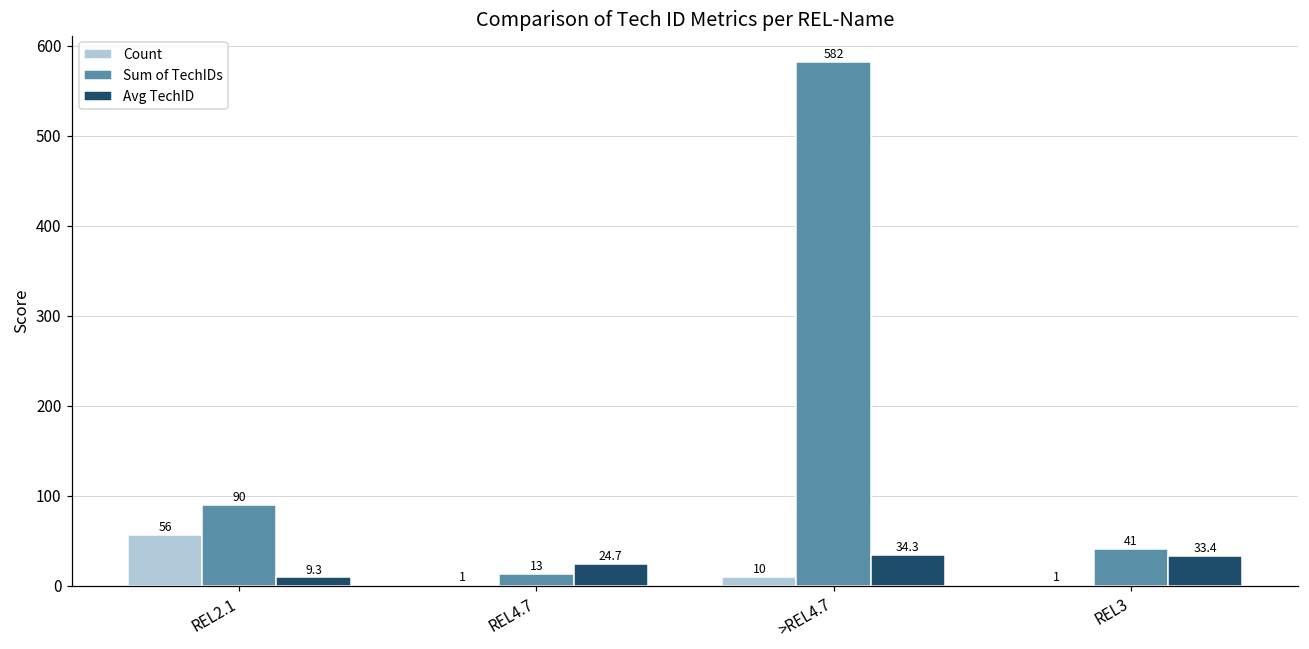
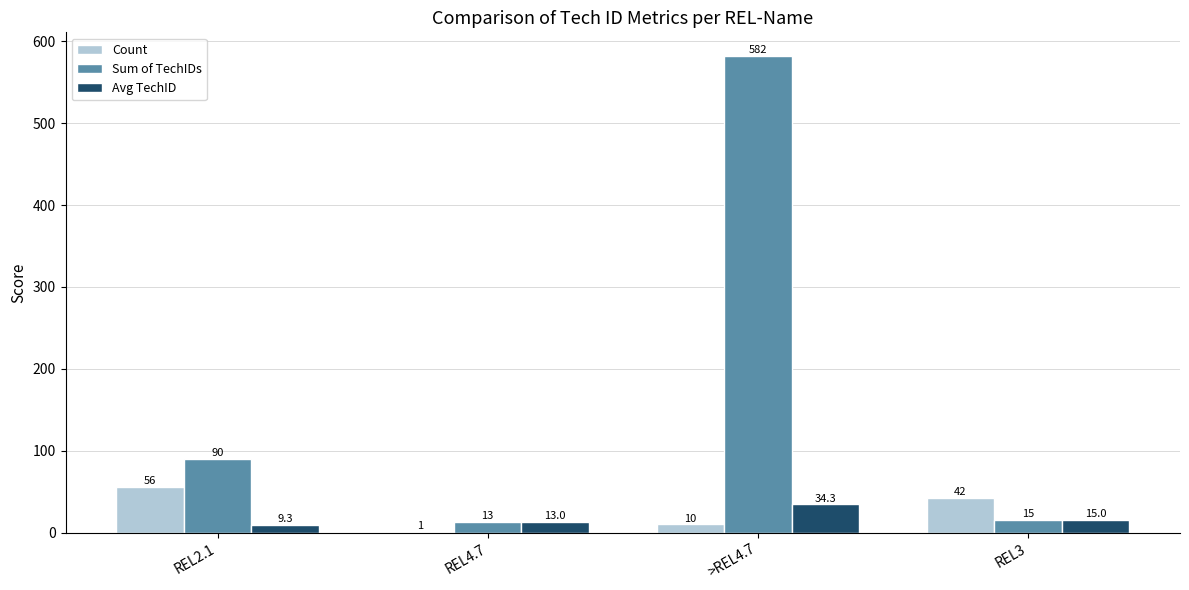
Avg TechID, REL4.7: 24.7 -> 13.0
Count, REL3: 1 -> 42
Sum of TechIDs, REL3: 41 -> 15
Avg TechID, REL3: 33.4 -> 15.0
